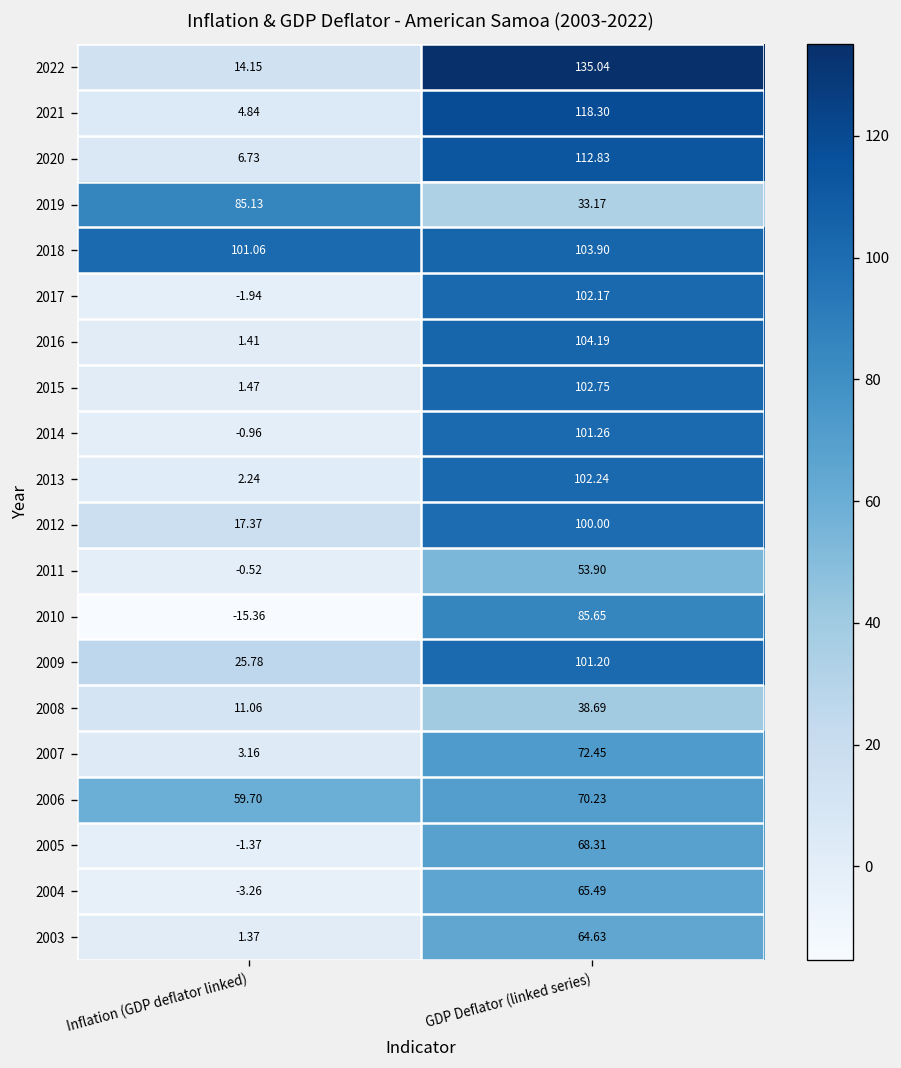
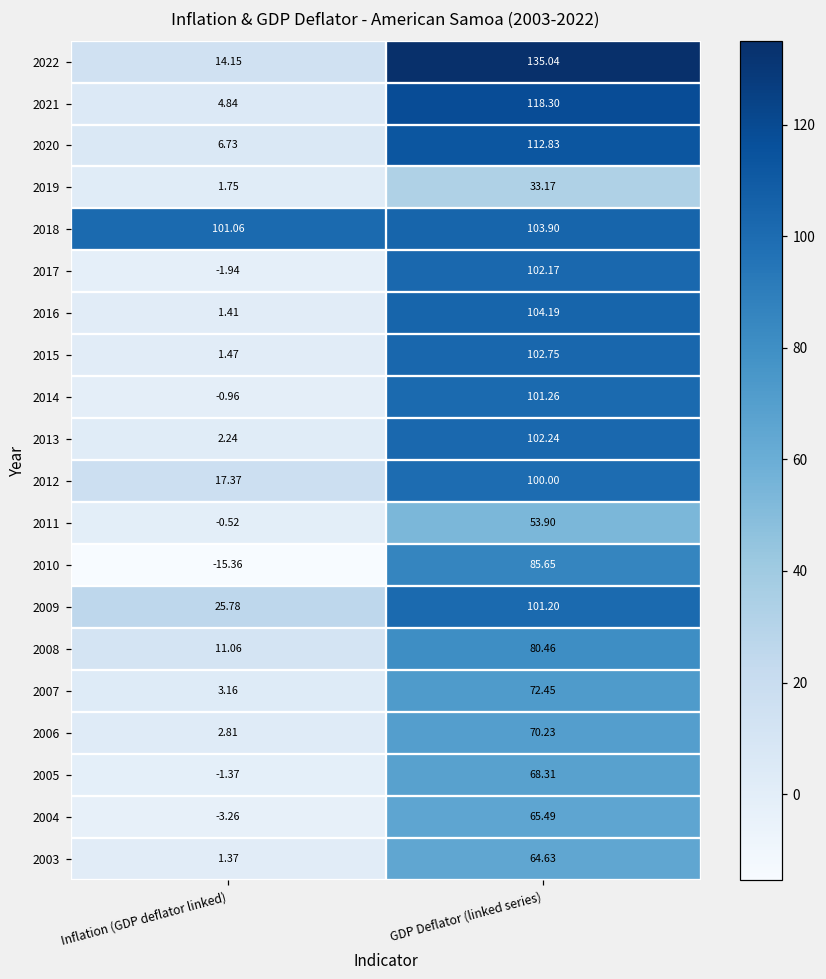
2019, Inflation (GDP deflator linked): 85.13 -> 1.75
2008, GDP Deflator (linked series): 38.69 -> 80.46
2006, Inflation (GDP deflator linked): 59.70 -> 2.81
